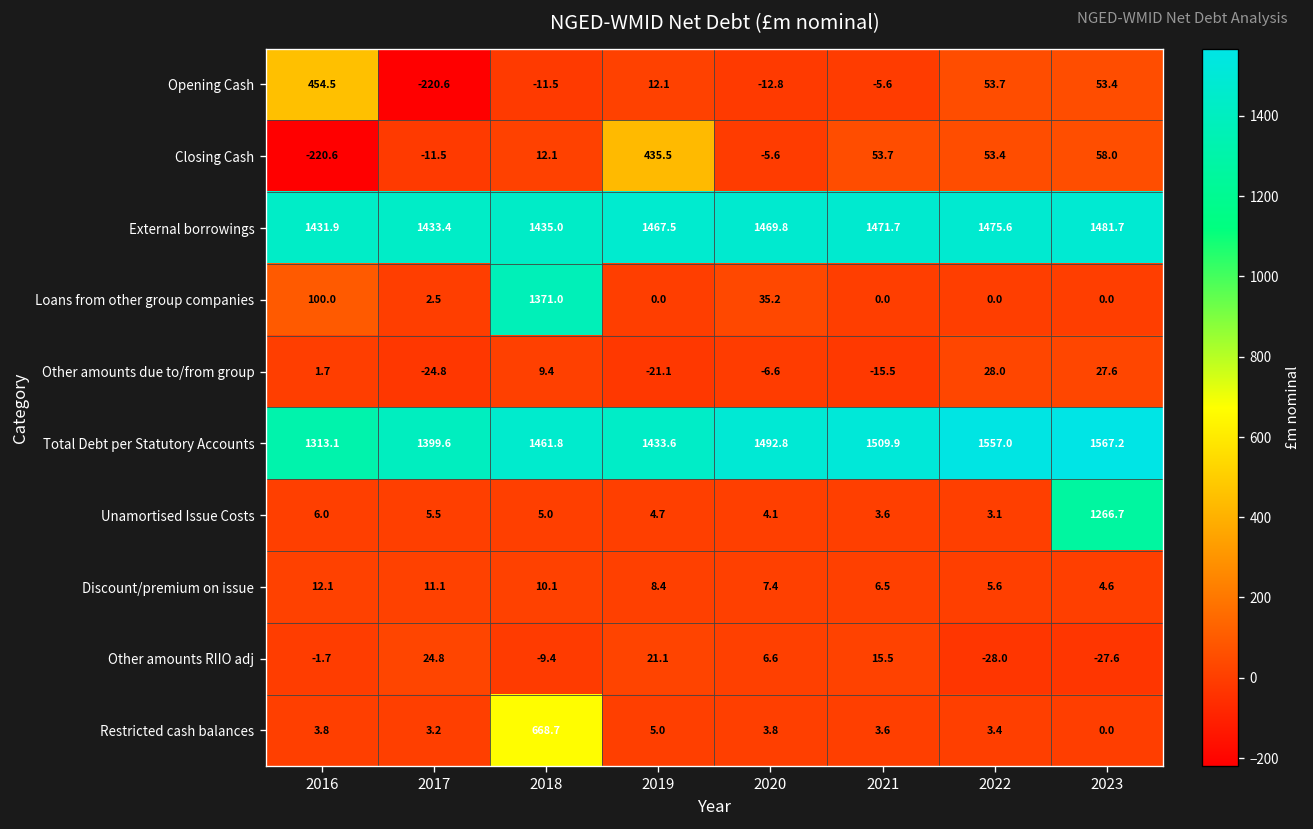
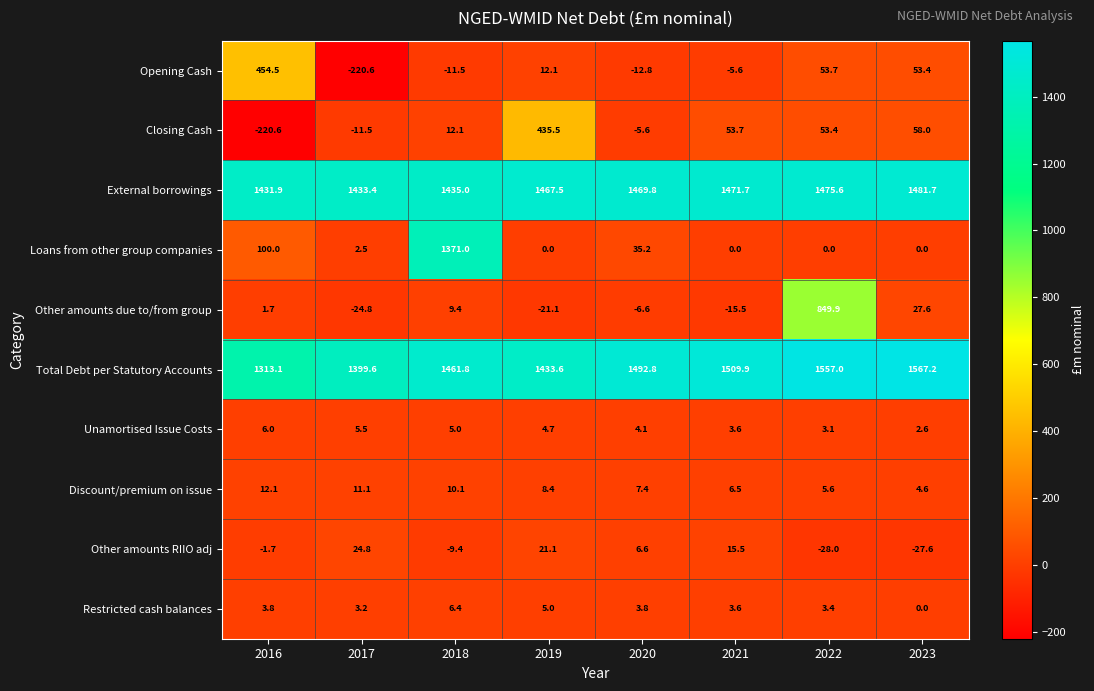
Other amounts due to/from group, 2022: 28.0 -> 849.9
Unamortised Issue Costs, 2023: 1266.7 -> 2.6
Restricted cash balances, 2018: 668.7 -> 6.4
